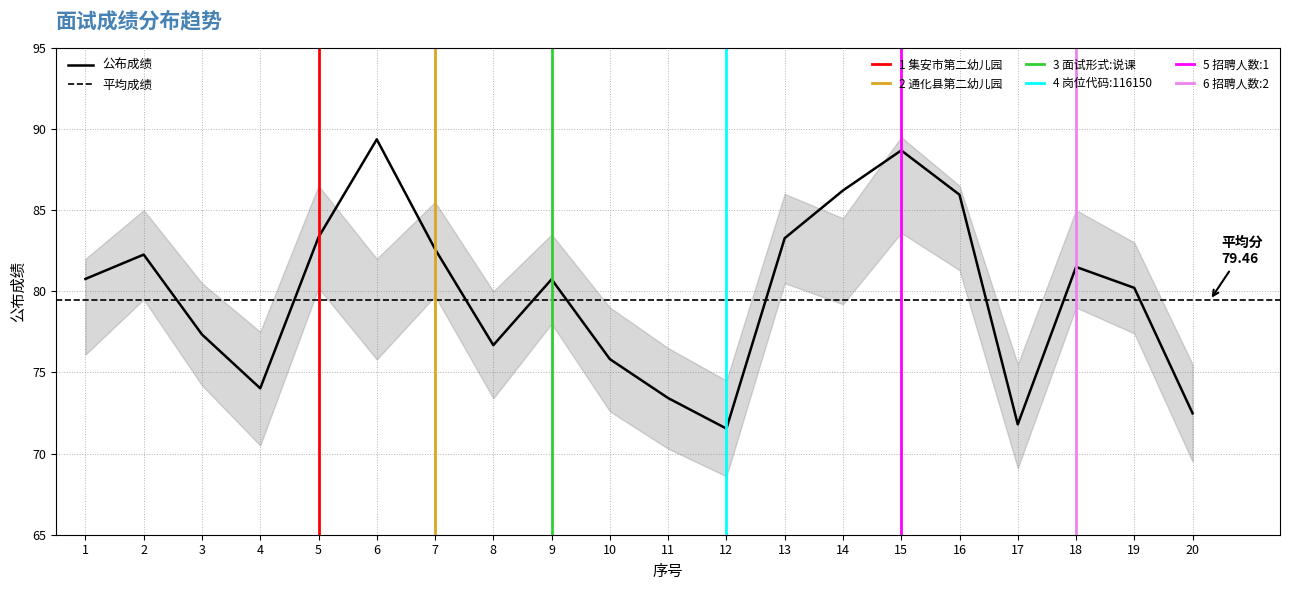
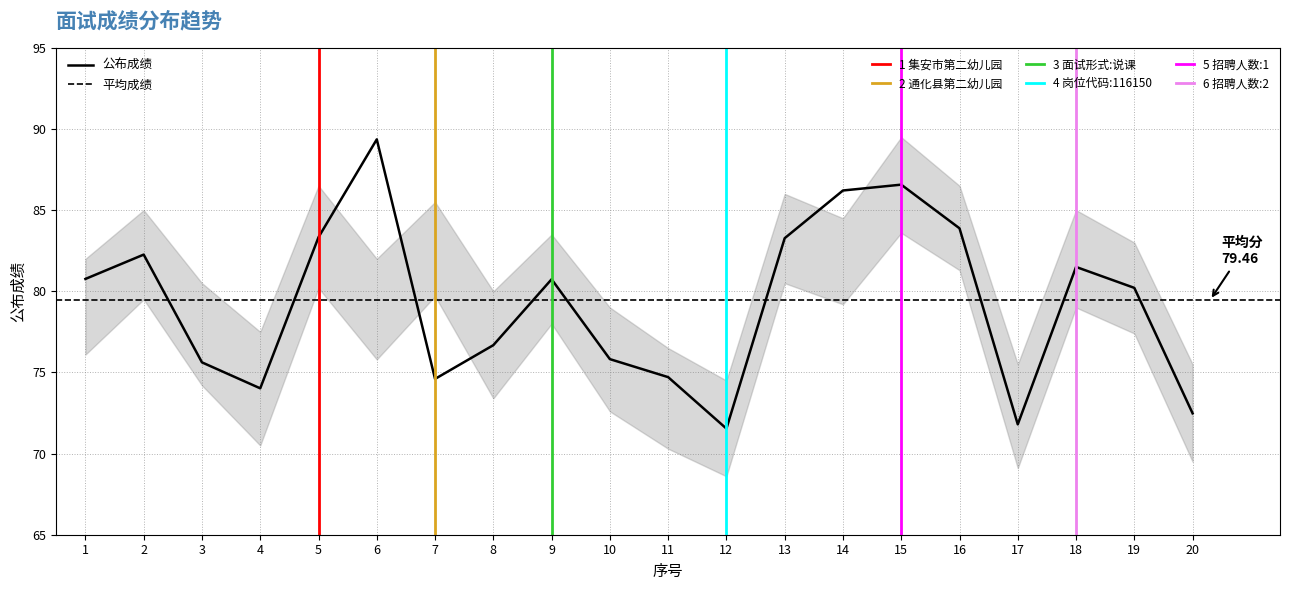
公布成绩, 3: 77.3 -> 75.6
公布成绩, 7: 82.6 -> 74.6
公布成绩, 11: 73.4 -> 74.7
公布成绩, 15: 88.7 -> 86.6
公布成绩, 16: 86.0 -> 83.9
